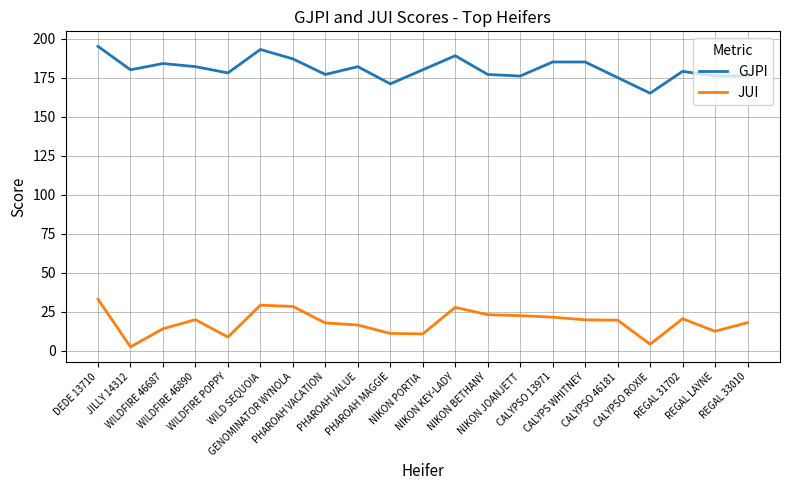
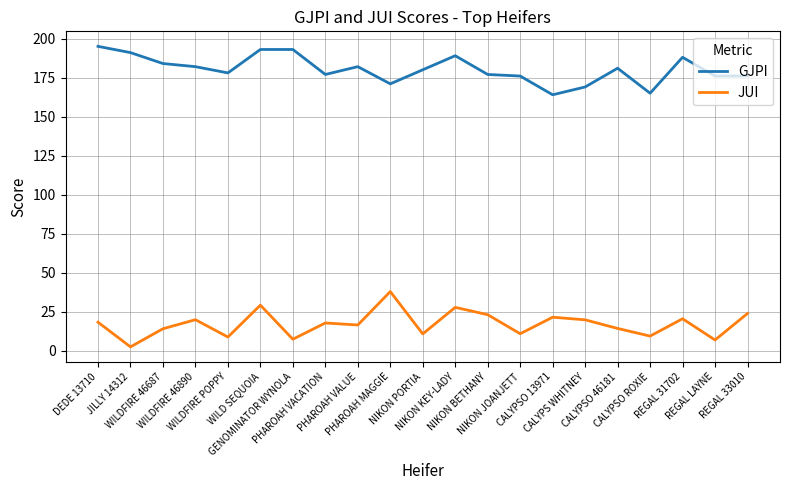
JUI, DEDE 13710: 33 -> 18
GJPI, JILLY 14312: 180 -> 191
GJPI, GENOMINATOR WYNOLA: 187 -> 193
JUI, GENOMINATOR WYNOLA: 29 -> 8
JUI, PHAROAH MAGGIE: 11 -> 38
JUI, NIKON JOANJETT: 23 -> 11
GJPI, CALYPSO 13971: 185 -> 164
GJPI, CALYPS WHITNEY: 185 -> 169
GJPI, CALYPSO 46181: 175 -> 181
JUI, CALYPSO 46181: 20 -> 14
JUI, CALYPSO ROXIE: 4 -> 10
GJPI, REGAL 31702: 179 -> 188
JUI, REGAL LAYNE: 13 -> 7
JUI, REGAL 33010: 18 -> 24
